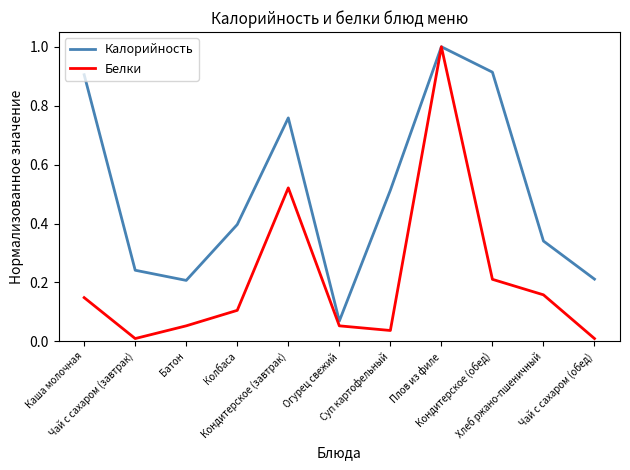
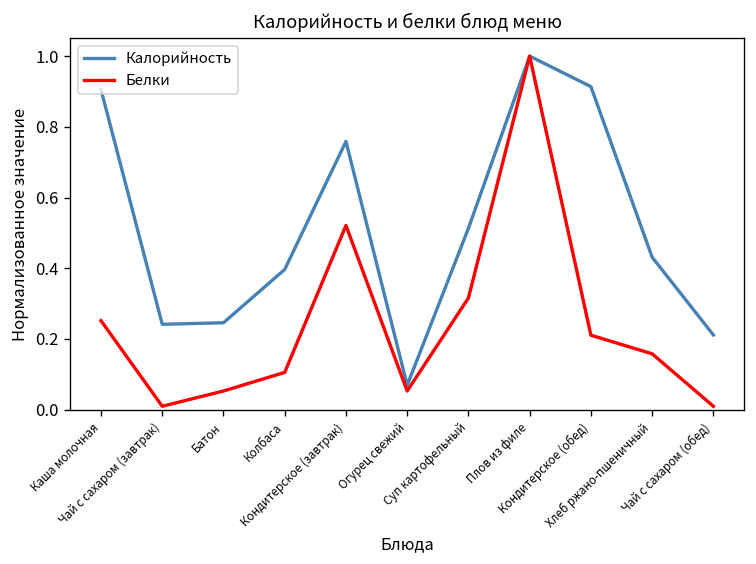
Белки, Каша молочная: 0.15 -> 0.25
Калорийность, Батон: 0.21 -> 0.25
Белки, Суп картофельный: 0.04 -> 0.32
Калорийность, Хлеб ржано-пшеничный: 0.34 -> 0.43
